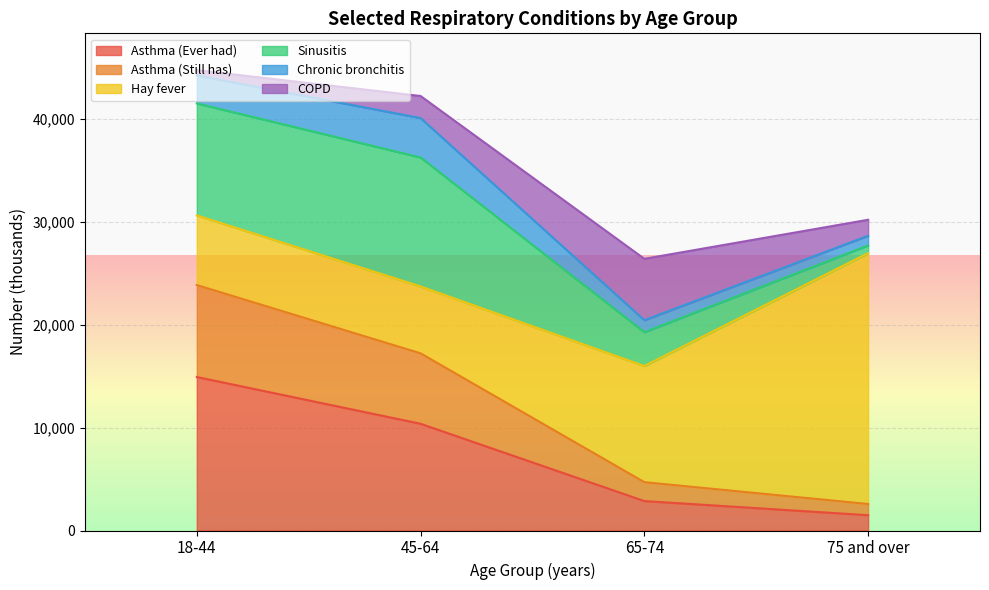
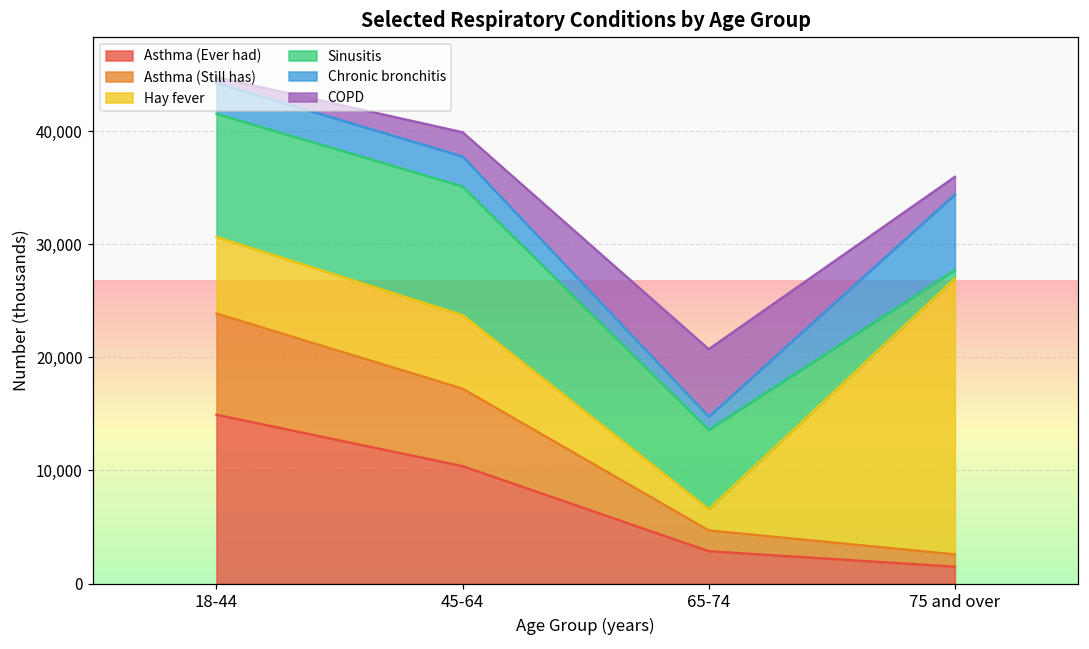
Sinusitis, 45-64: 12,500 -> 11,400
Chronic bronchitis, 45-64: 3,800 -> 2,600
Hay fever, 65-74: 11,300 -> 1,900
Sinusitis, 65-74: 3,300 -> 7,000
Chronic bronchitis, 75 and over: 900 -> 6,700
